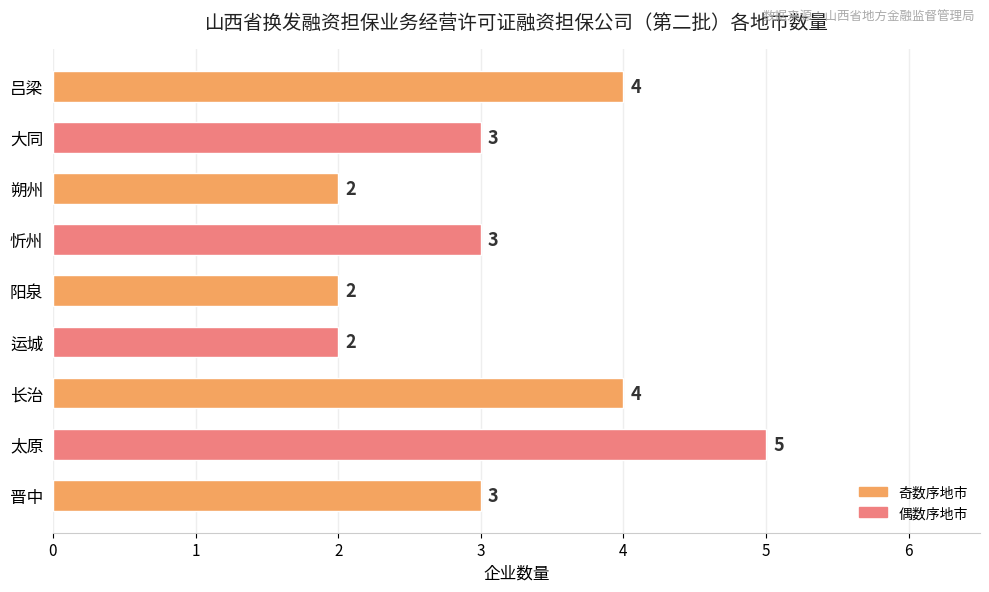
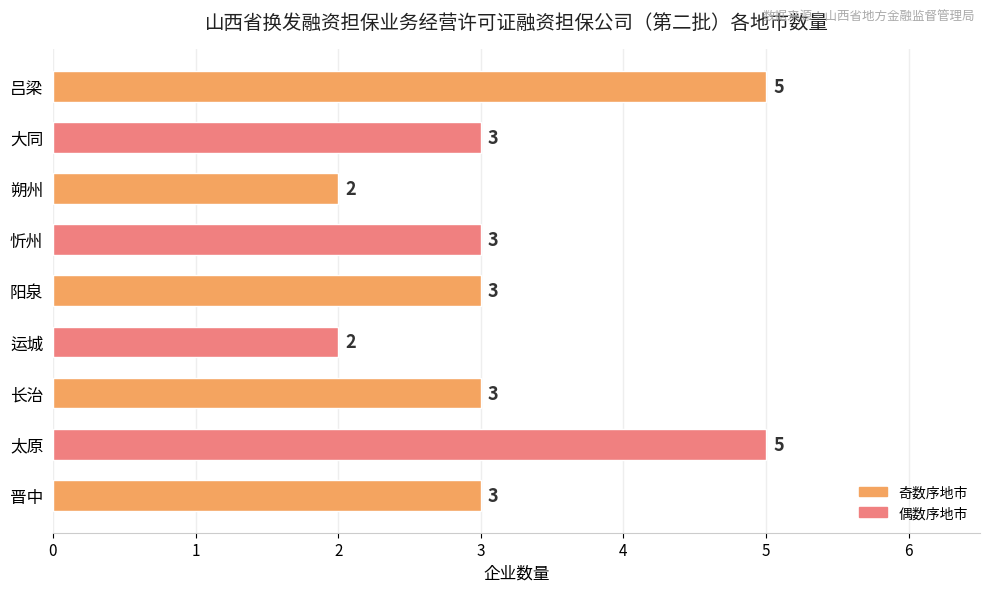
吕梁: 4 -> 5
阳泉: 2 -> 3
长治: 4 -> 3
